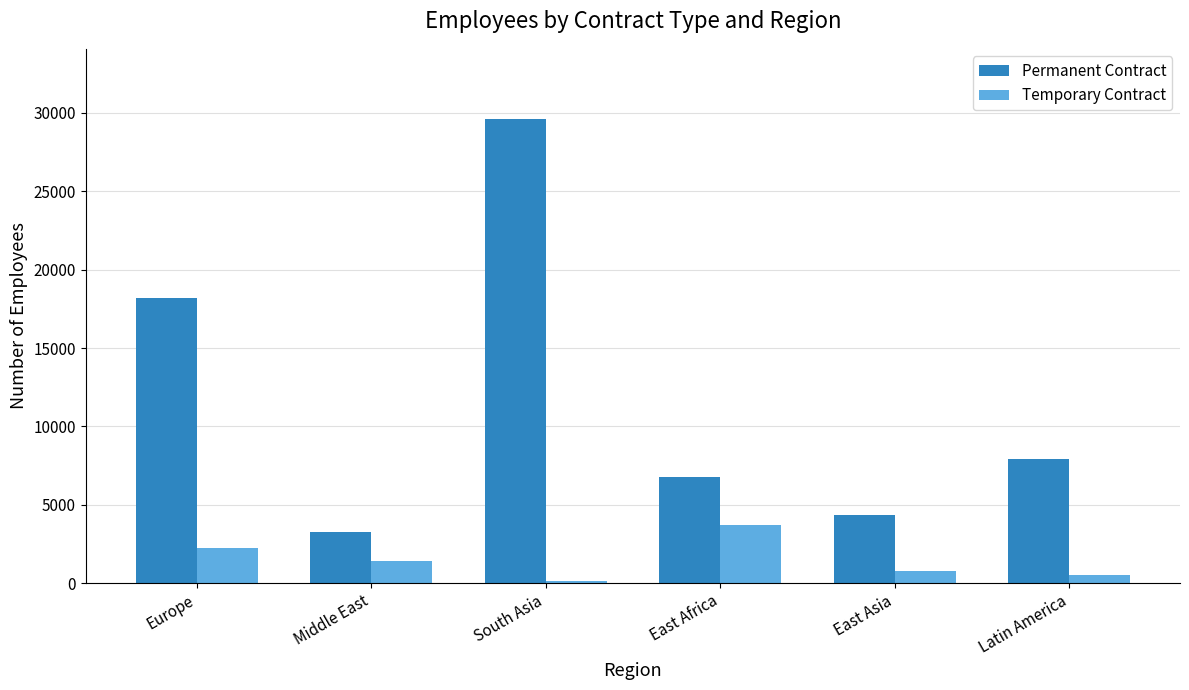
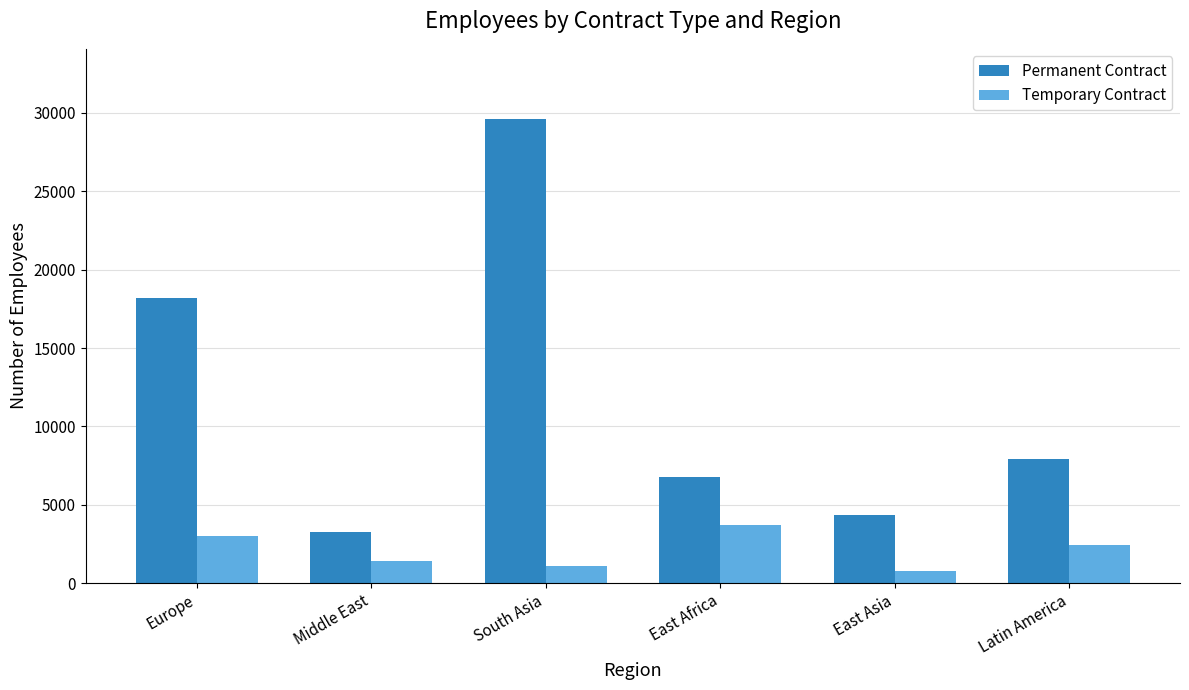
Temporary Contract, Europe: 2300 -> 3000
Temporary Contract, South Asia: 100 -> 1100
Temporary Contract, Latin America: 500 -> 2400
